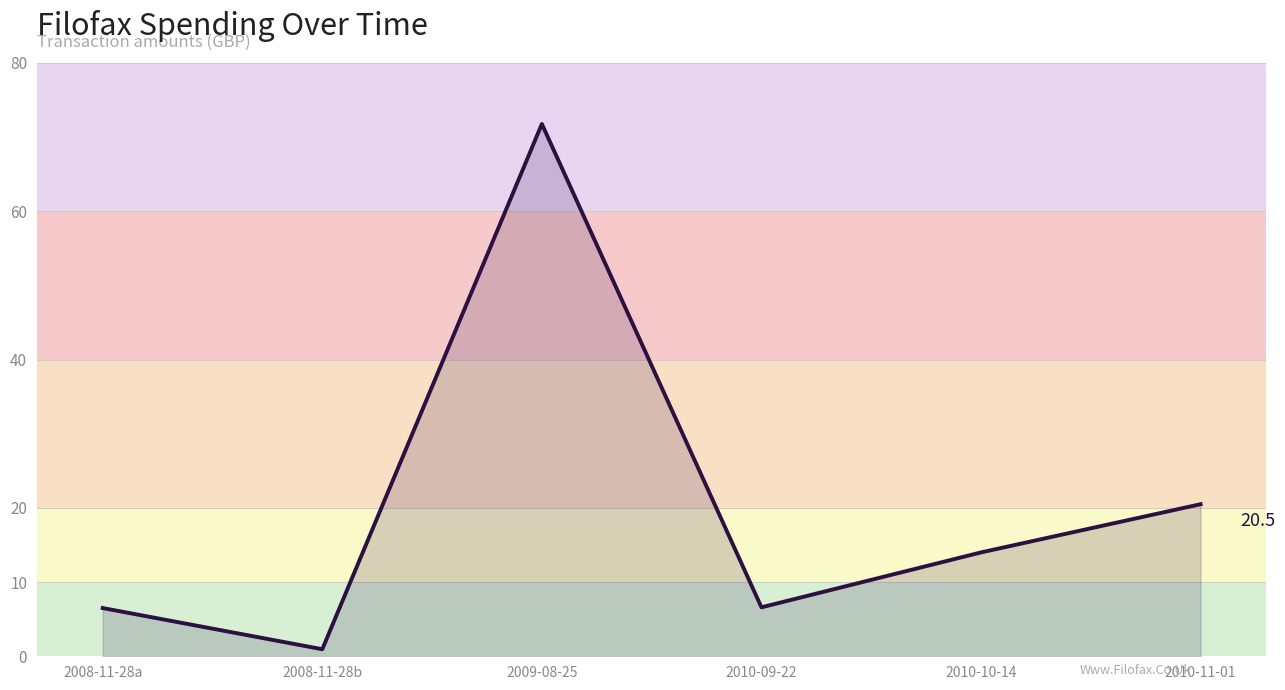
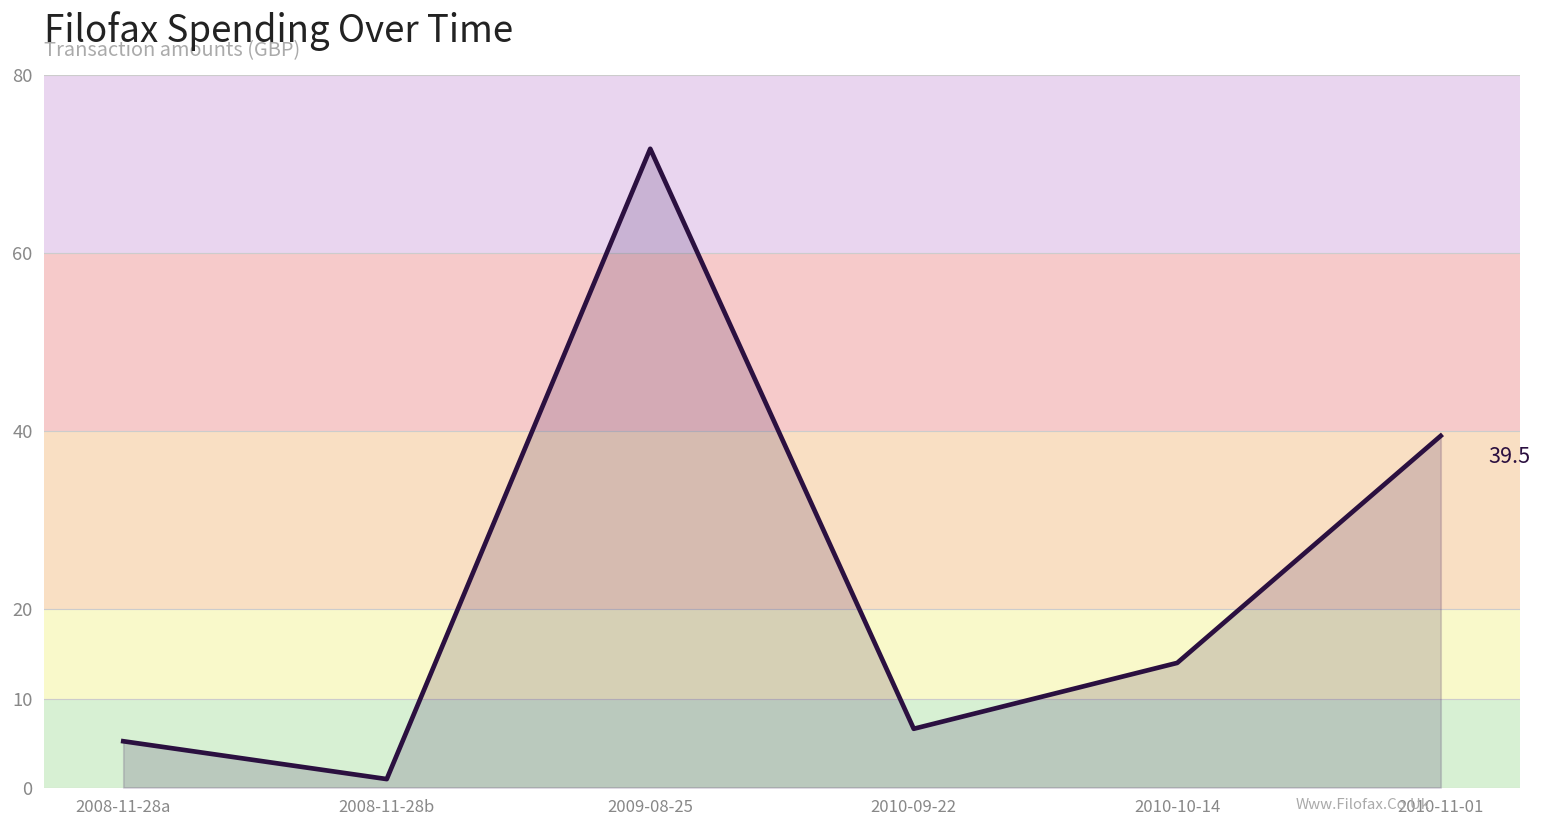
2008-11-28a: 7 -> 5
2010-11-01: 20.5 -> 39.5
